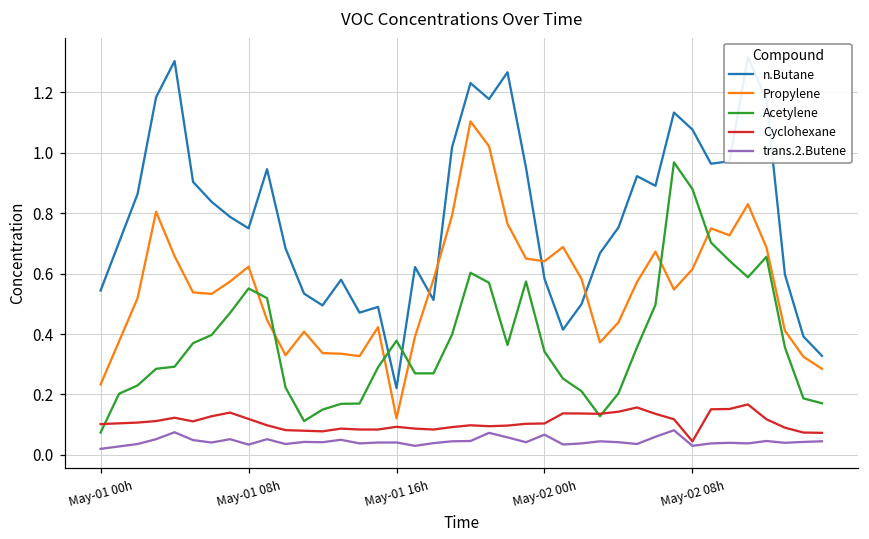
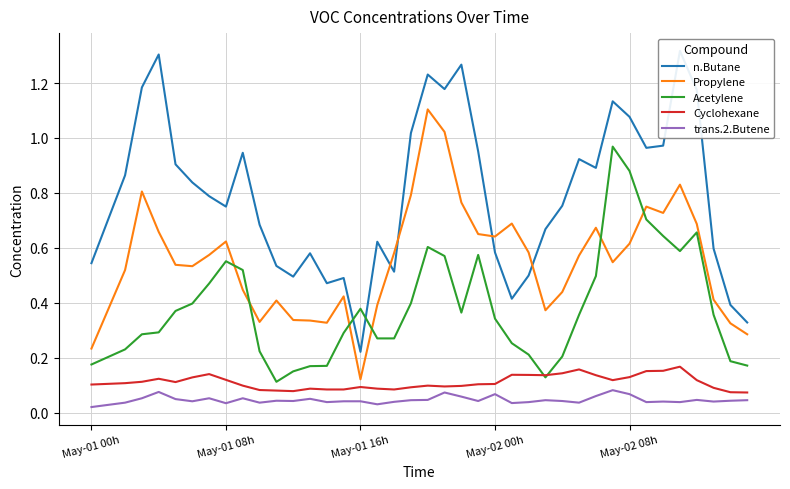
Acetylene, May-01 00h: 0.07 -> 0.18
Cyclohexane, May-02 08h: 0.05 -> 0.13
trans.2.Butene, May-02 08h: 0.03 -> 0.07
